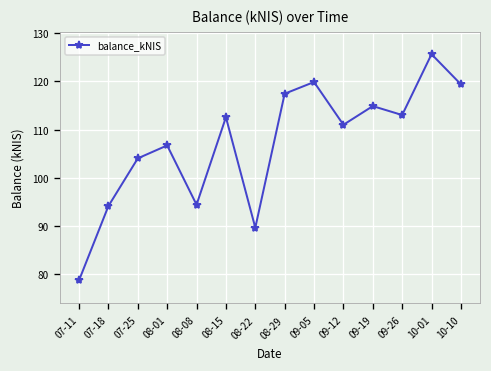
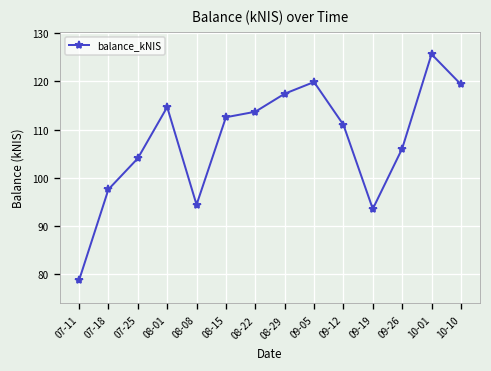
07-18: 94 -> 98
08-01: 107 -> 115
08-22: 90 -> 114
09-19: 115 -> 94
09-26: 113 -> 106
